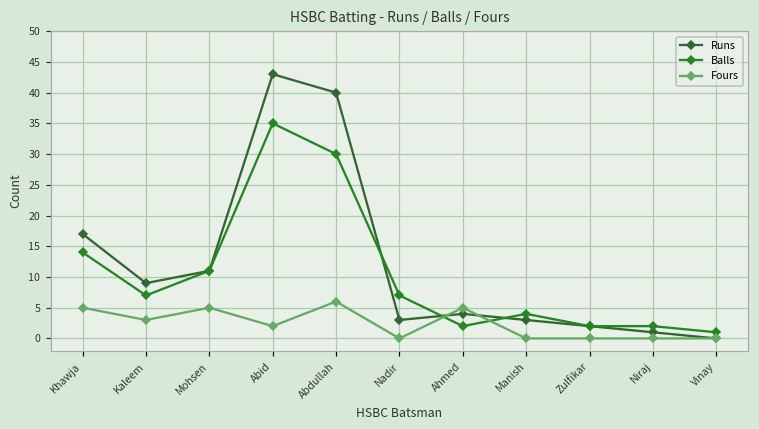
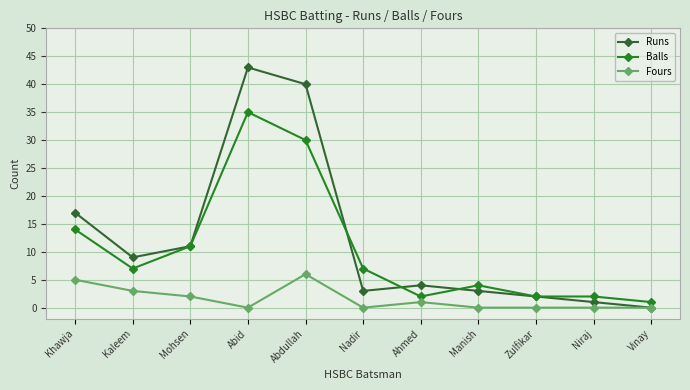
Fours, Mohsen: 5 -> 2
Fours, Abid: 2 -> 0
Fours, Ahmed: 5 -> 1
